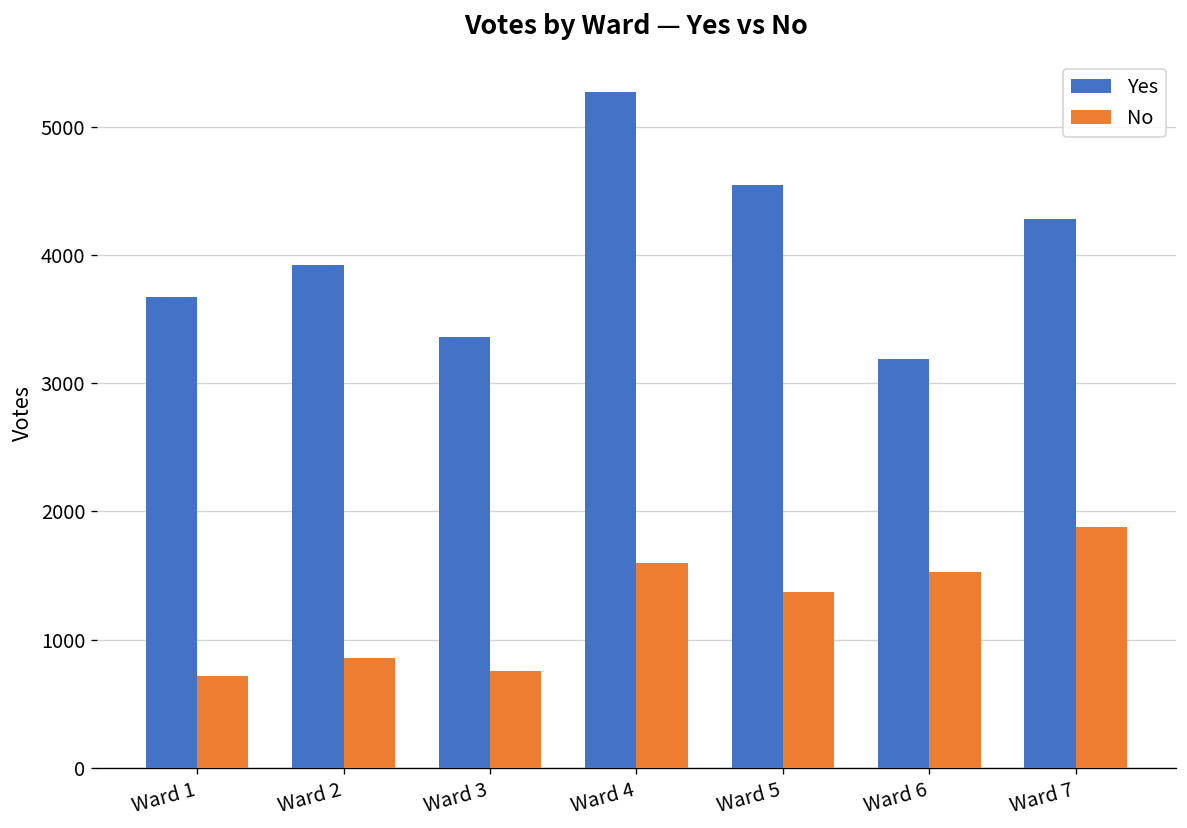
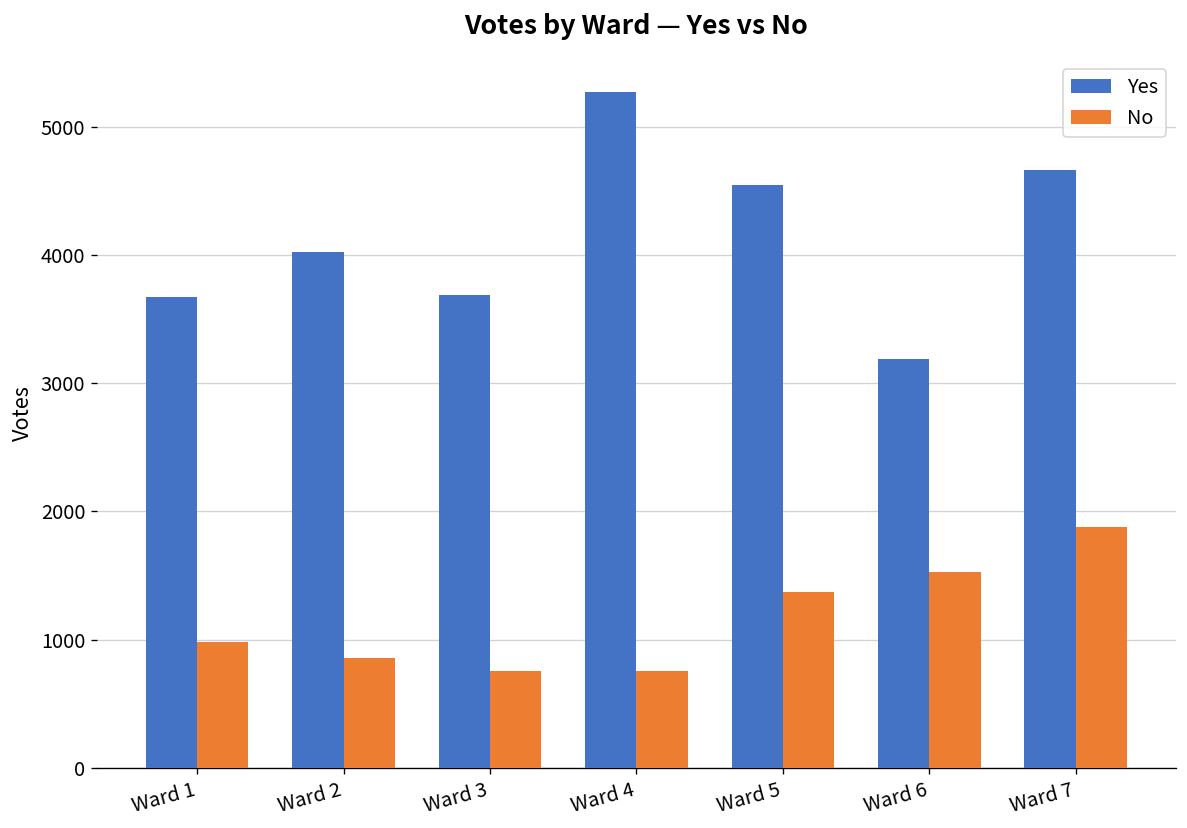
No, Ward 1: 720 -> 980
Yes, Ward 2: 3920 -> 4020
Yes, Ward 3: 3360 -> 3690
No, Ward 4: 1600 -> 760
Yes, Ward 7: 4290 -> 4660
